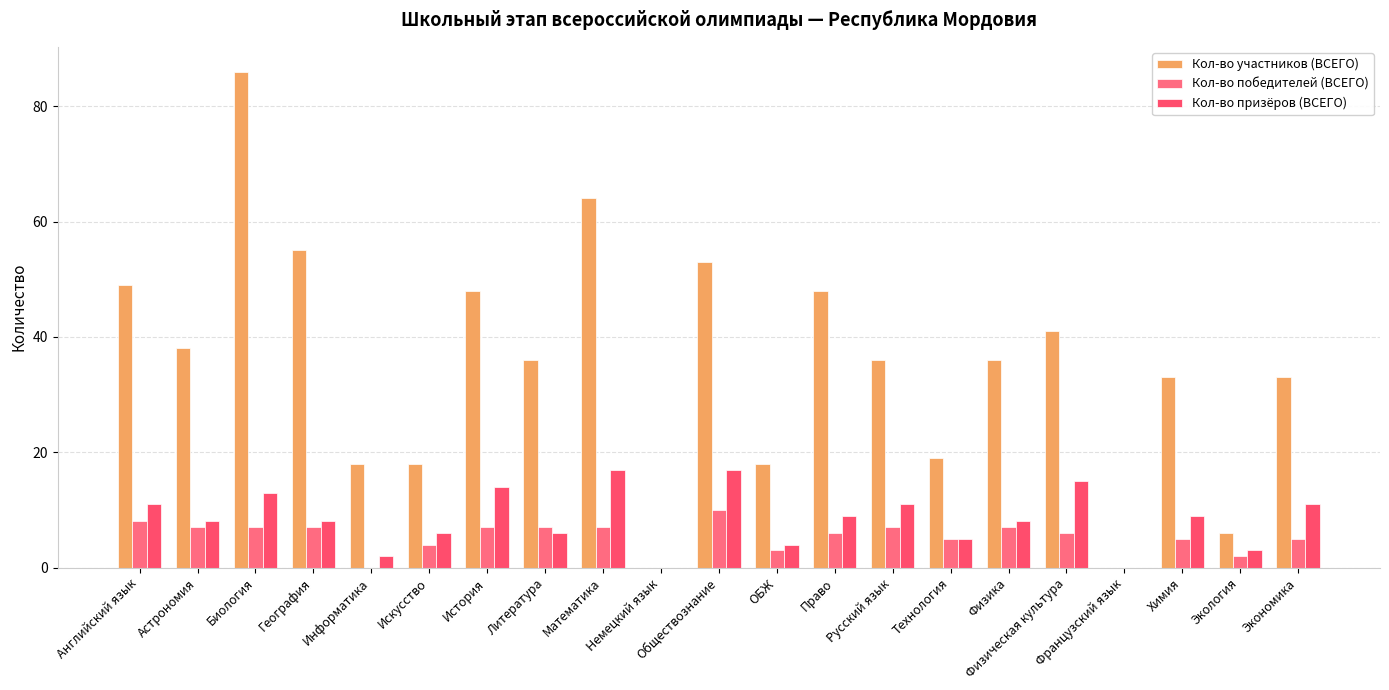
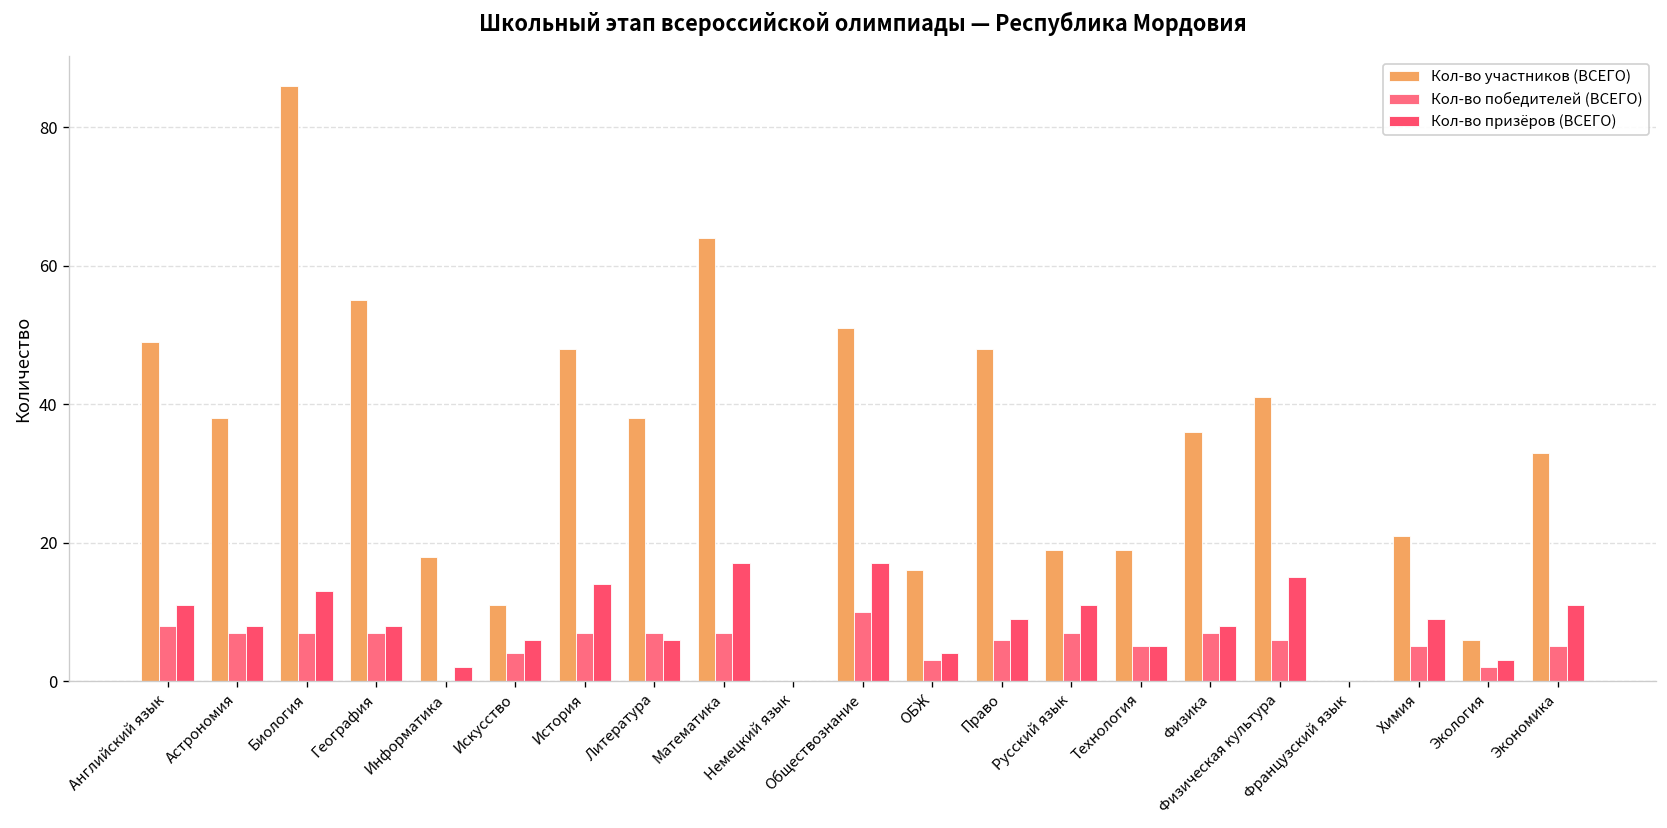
Кол-во участников (ВСЕГО), Искусство: 18 -> 11
Кол-во участников (ВСЕГО), Литература: 36 -> 38
Кол-во участников (ВСЕГО), Обществознание: 53 -> 51
Кол-во участников (ВСЕГО), ОБЖ: 18 -> 16
Кол-во участников (ВСЕГО), Русский язык: 36 -> 19
Кол-во участников (ВСЕГО), Химия: 33 -> 21
